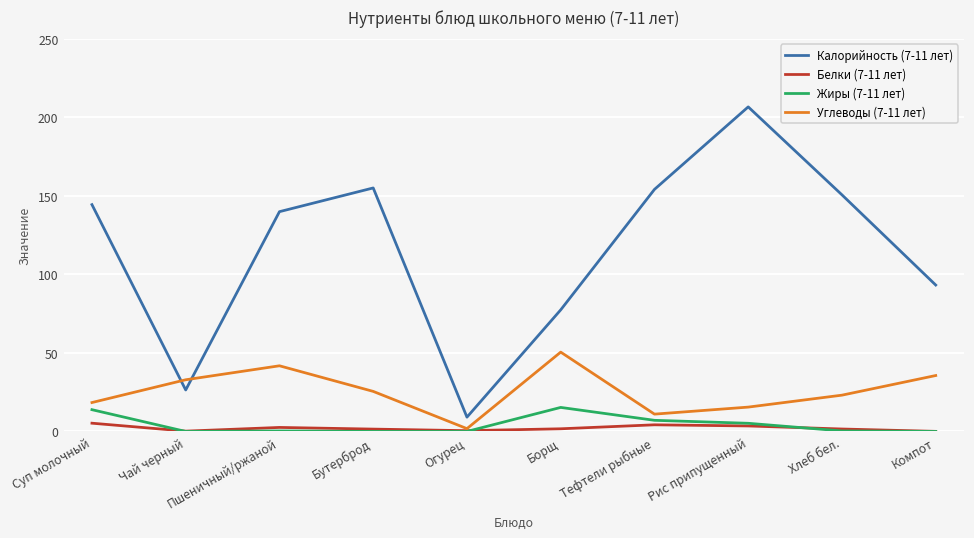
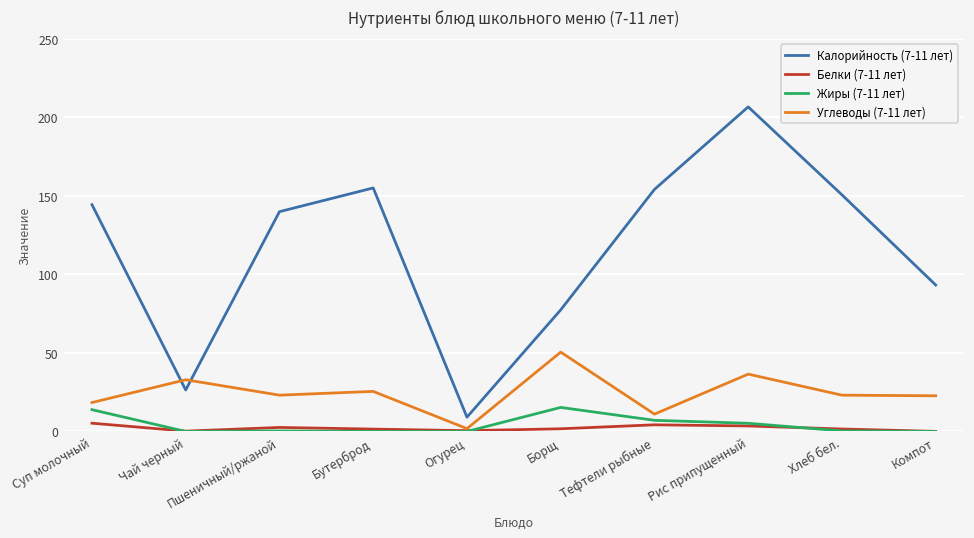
Углеводы (7-11 лет), Пшеничный/ржаной: 42 -> 23
Углеводы (7-11 лет), Рис припущенный: 16 -> 37
Углеводы (7-11 лет), Компот: 36 -> 23
